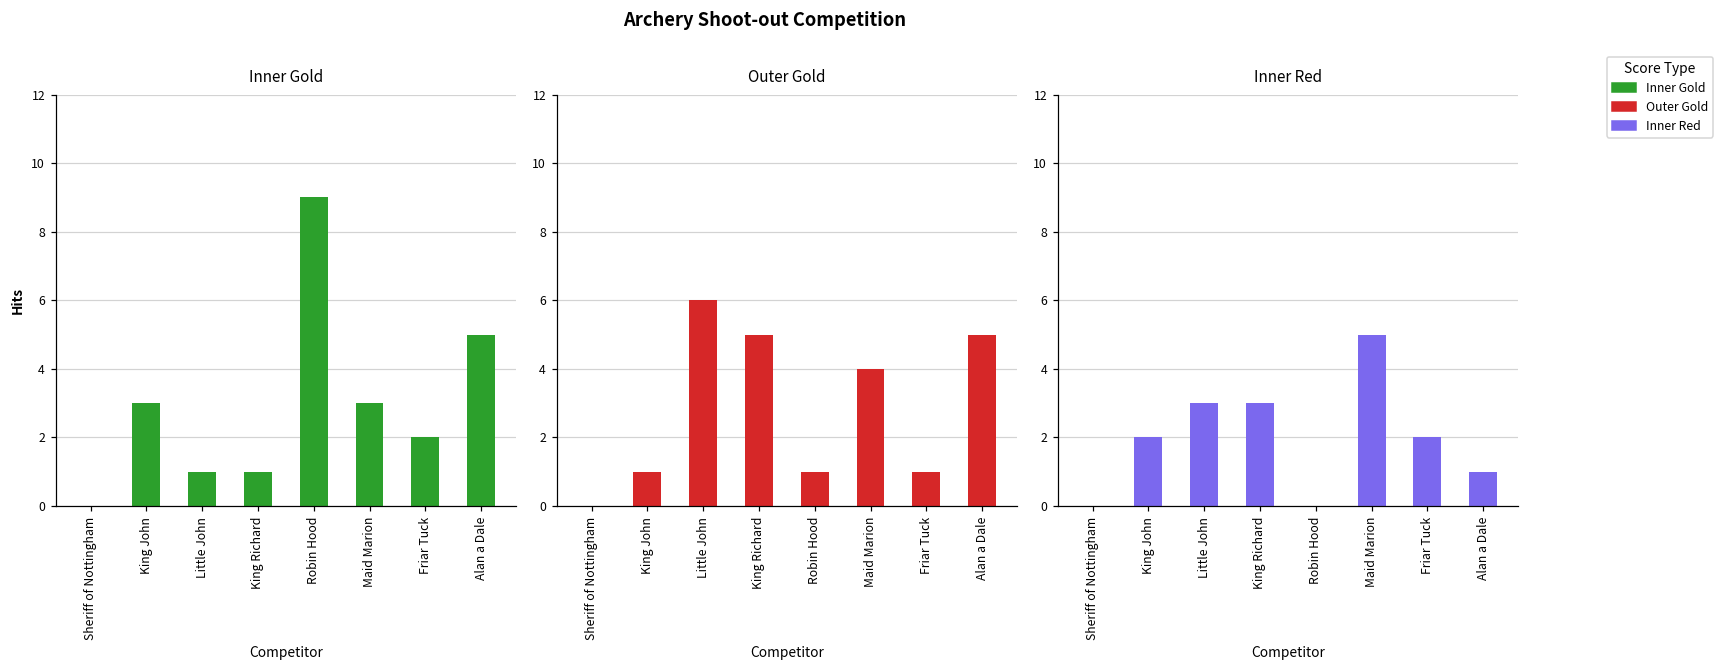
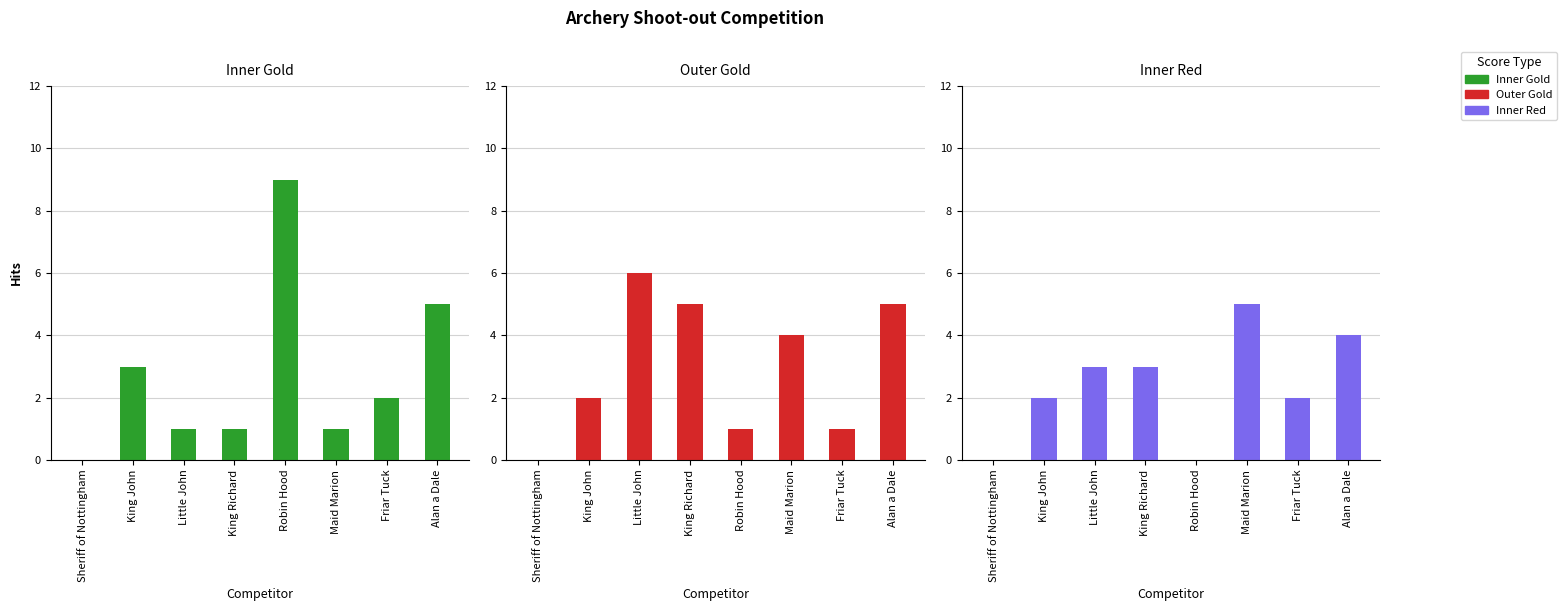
Inner Gold, Maid Marion: 3 -> 1
Outer Gold, King John: 1 -> 2
Inner Red, Alan a Dale: 1 -> 4
